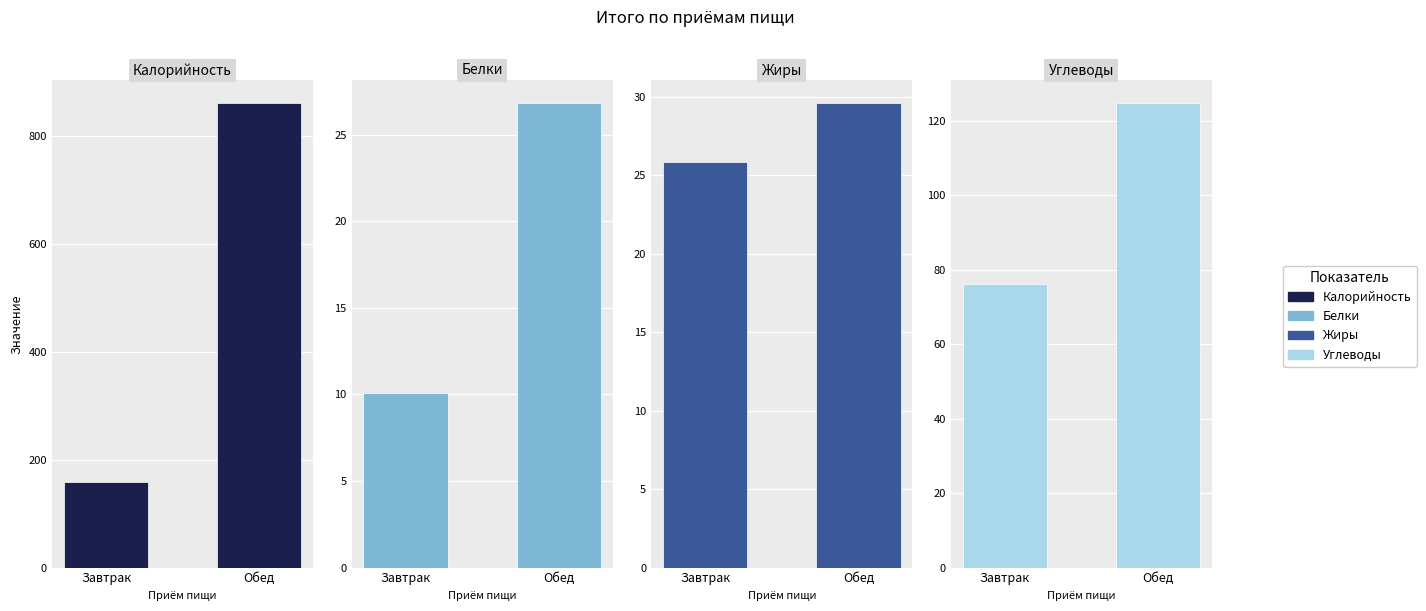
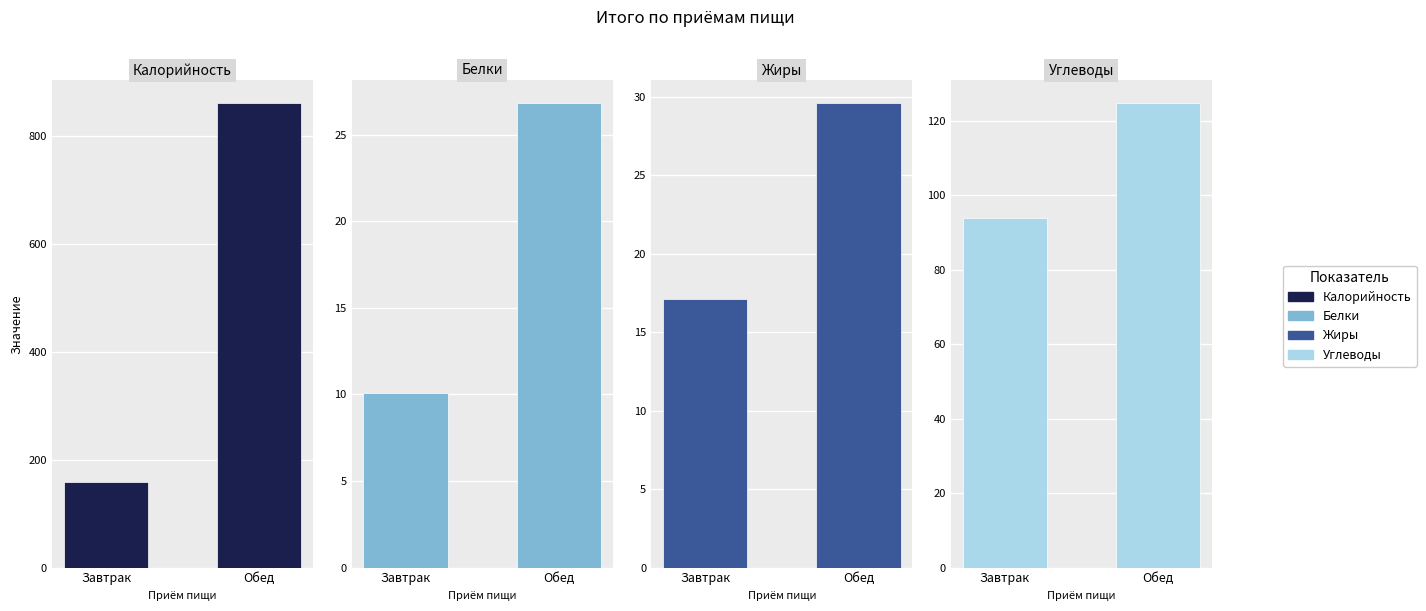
Жиры, Завтрак: 25.8 -> 17.2
Углеводы, Завтрак: 76 -> 94
